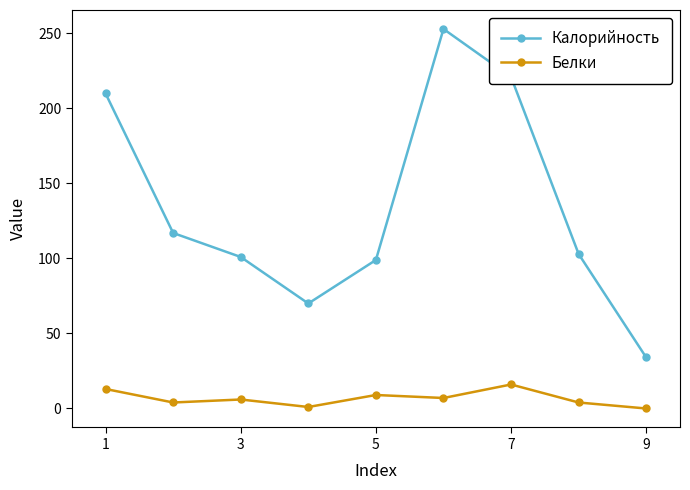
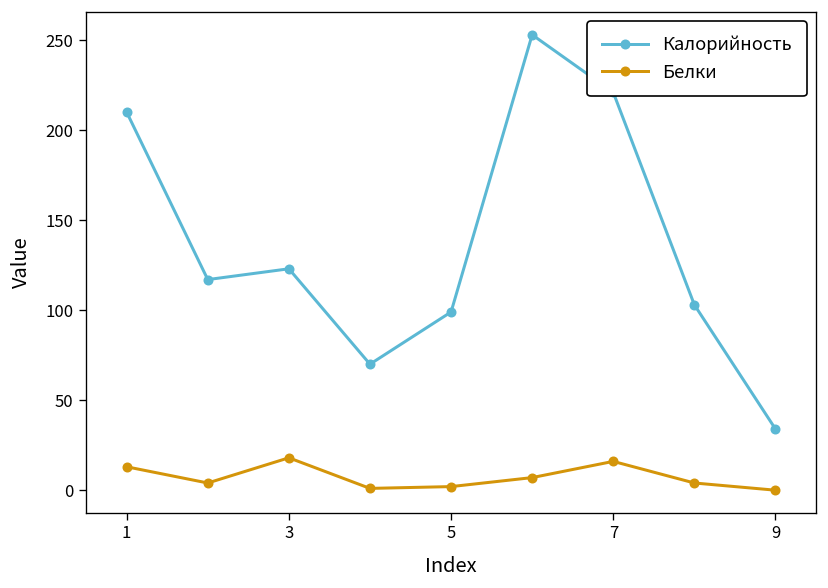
Калорийность, 3: 101 -> 123
Белки, 3: 6 -> 18
Белки, 5: 9 -> 2
